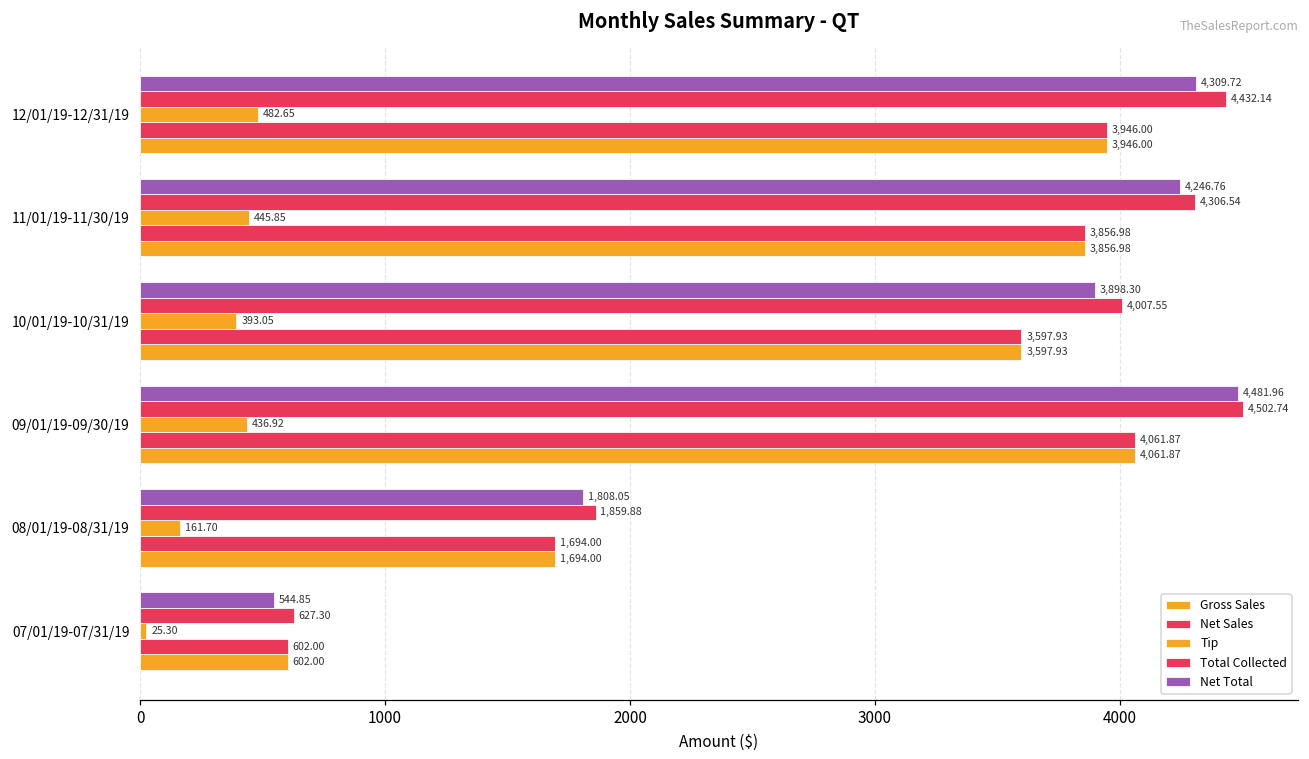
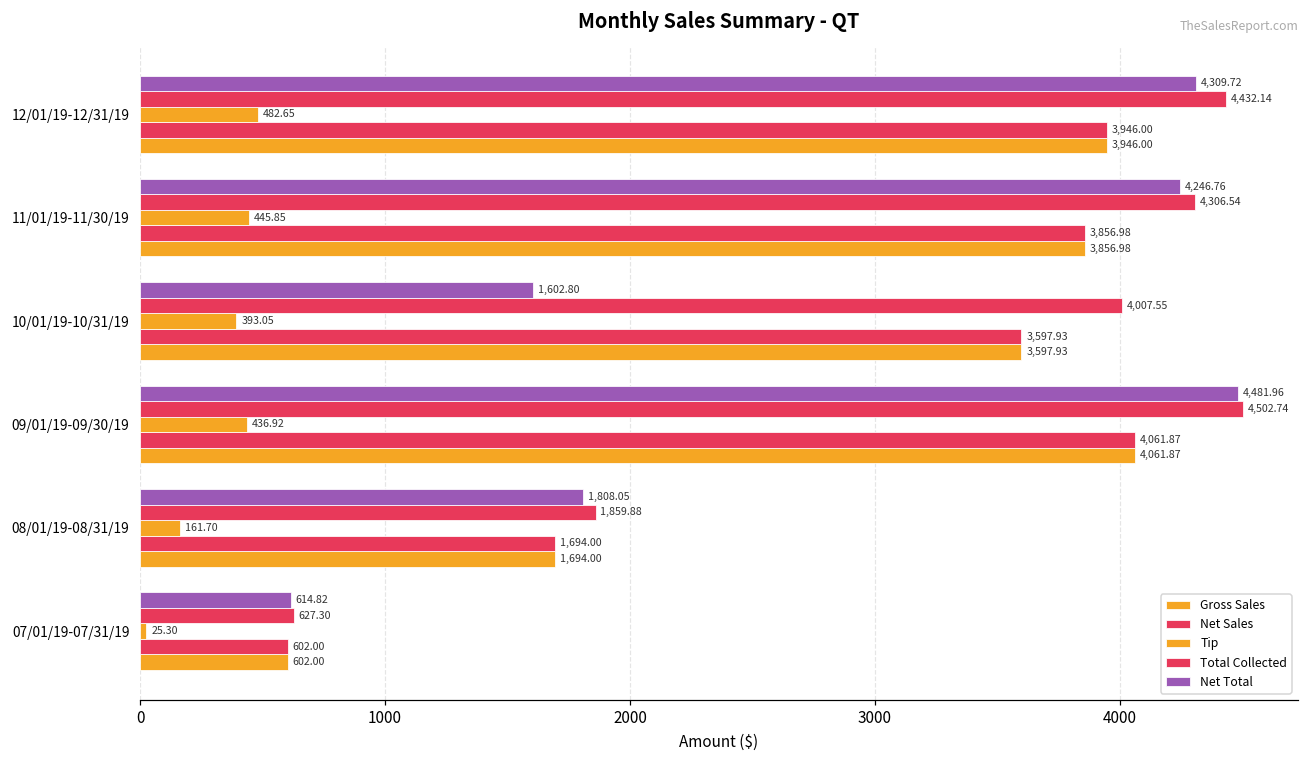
Net Total, 10/01/19-10/31/19: 3,898.30 -> 1,602.80
Net Total, 07/01/19-07/31/19: 544.85 -> 614.82
